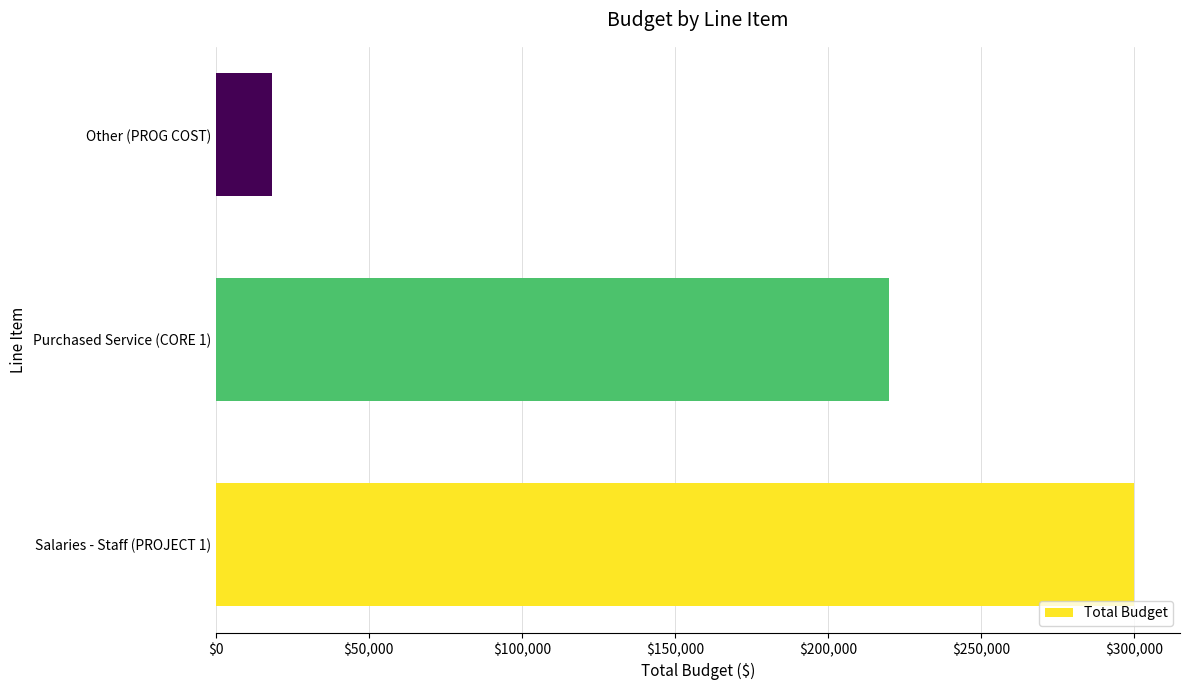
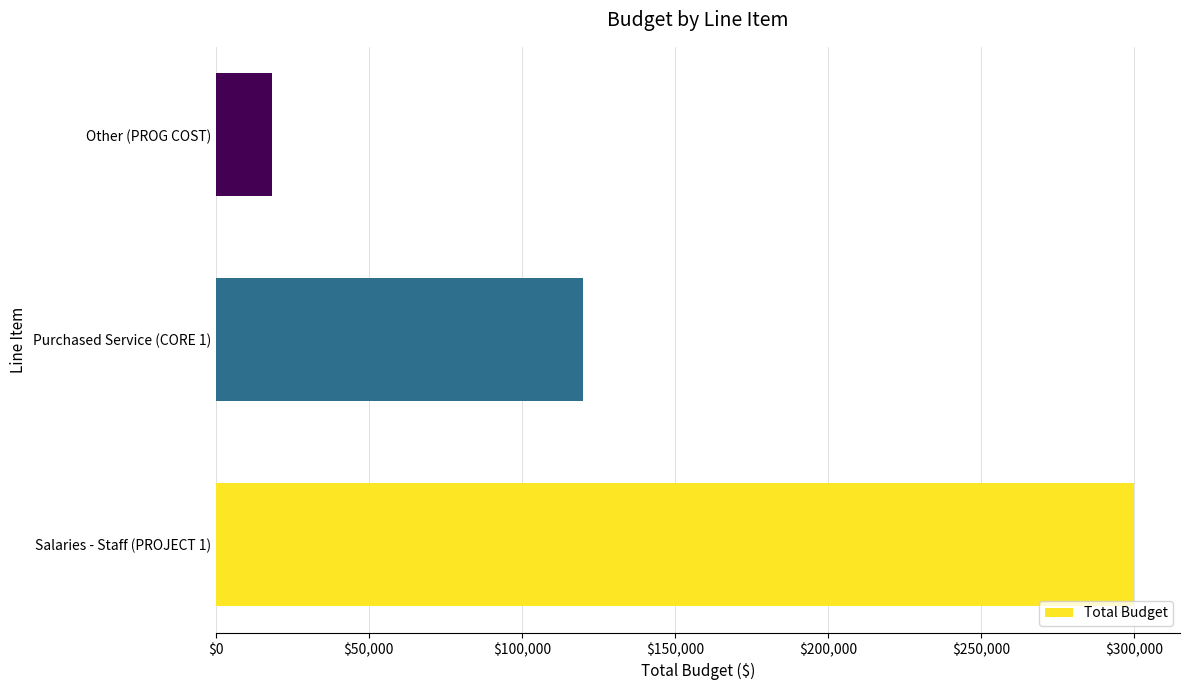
Purchased Service (CORE 1): $220,000 -> $120,000
